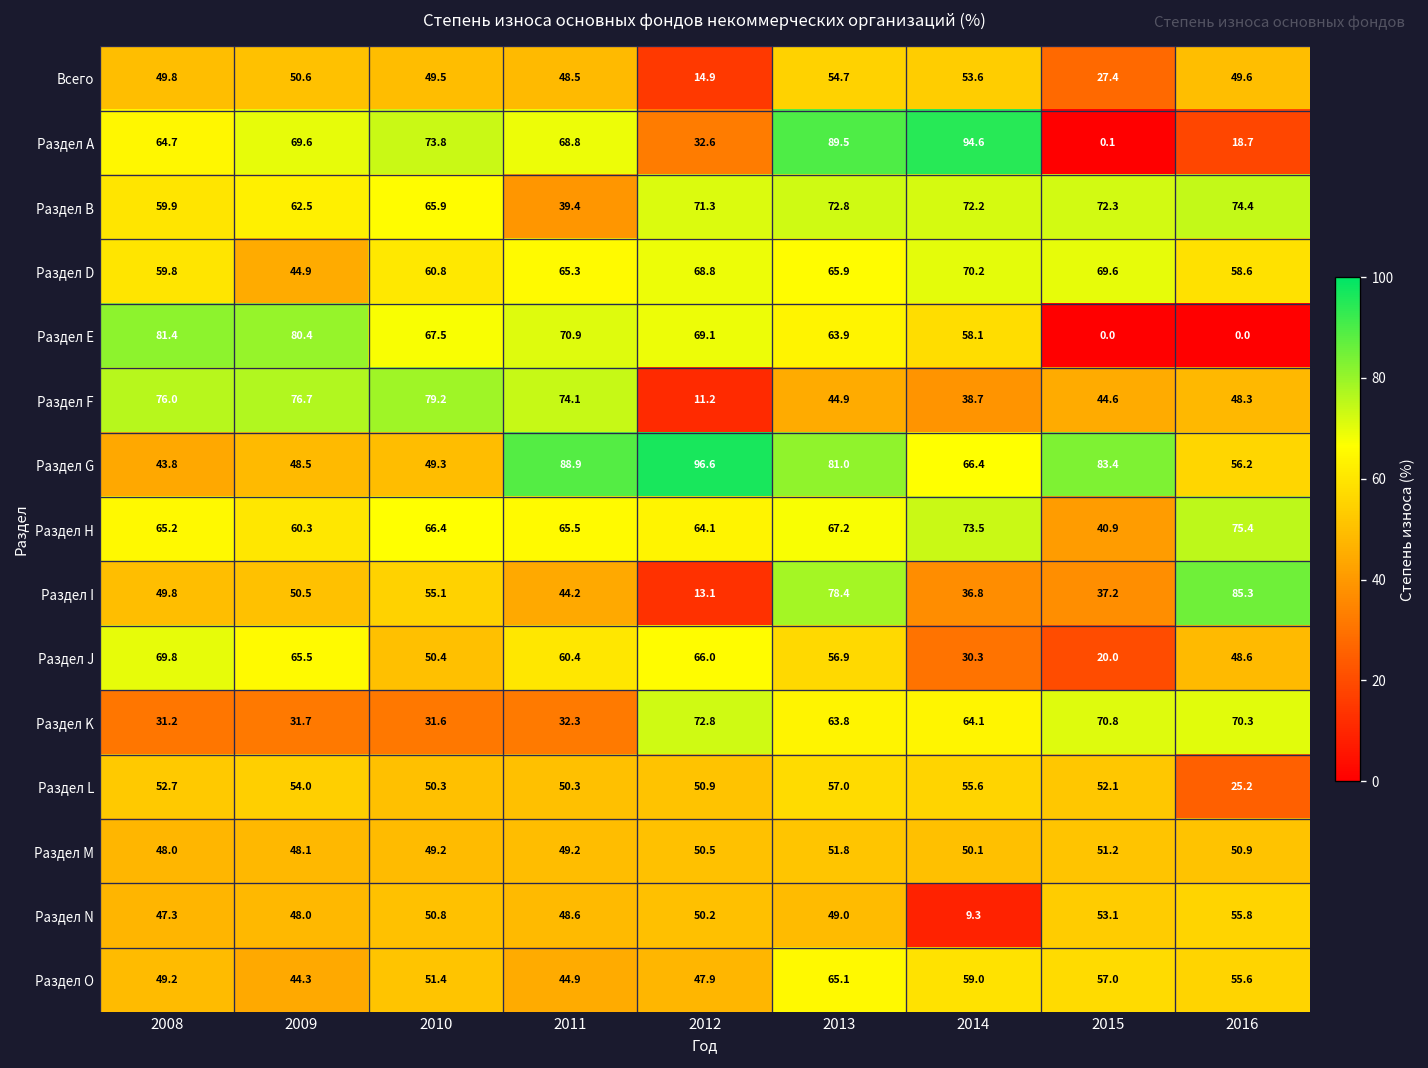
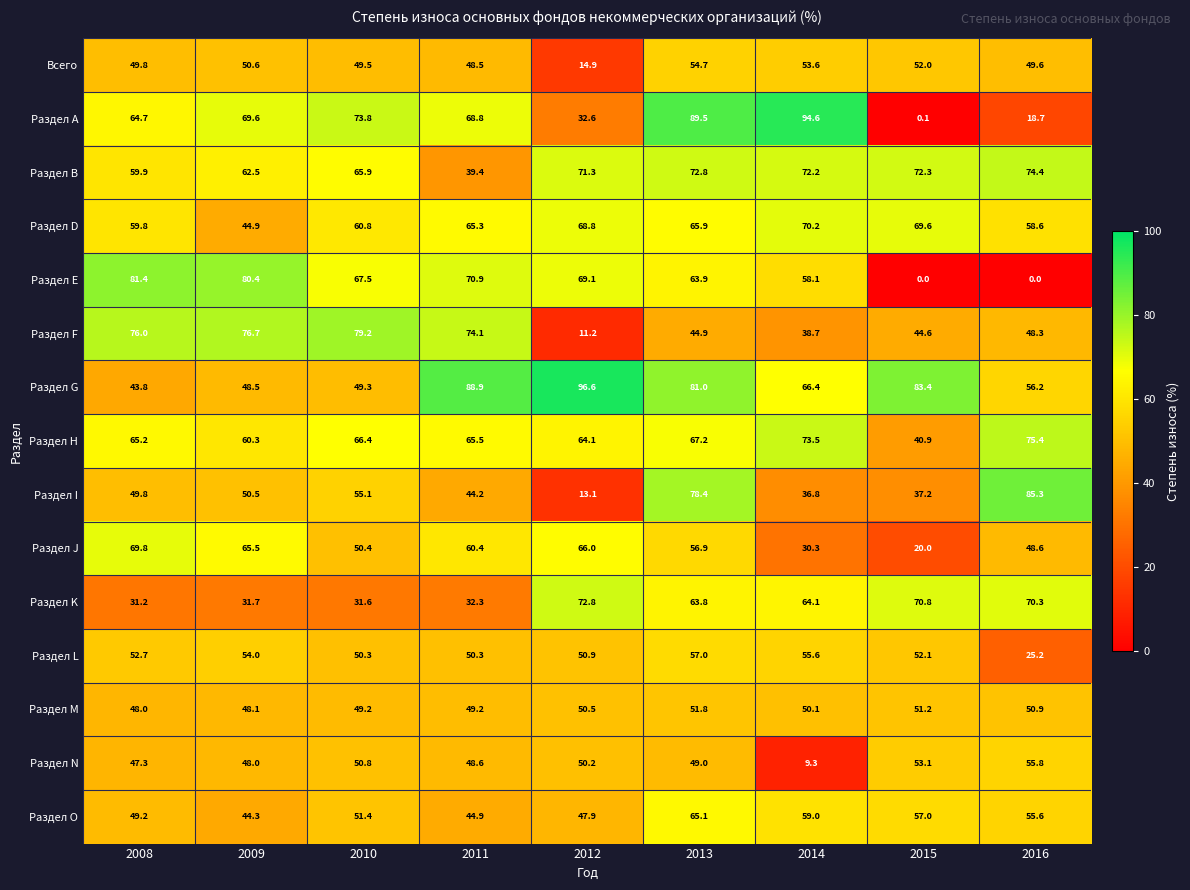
Всего, 2015: 27.4 -> 52.0
